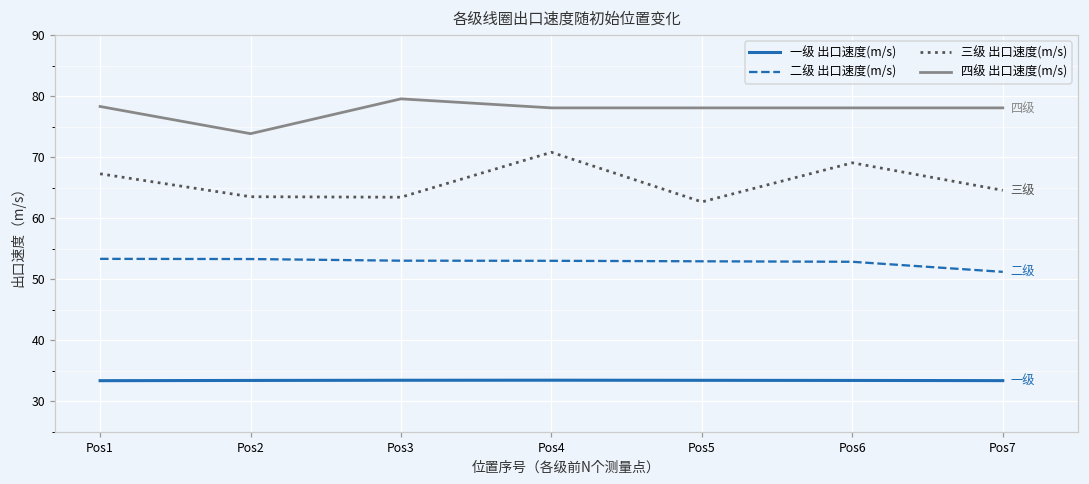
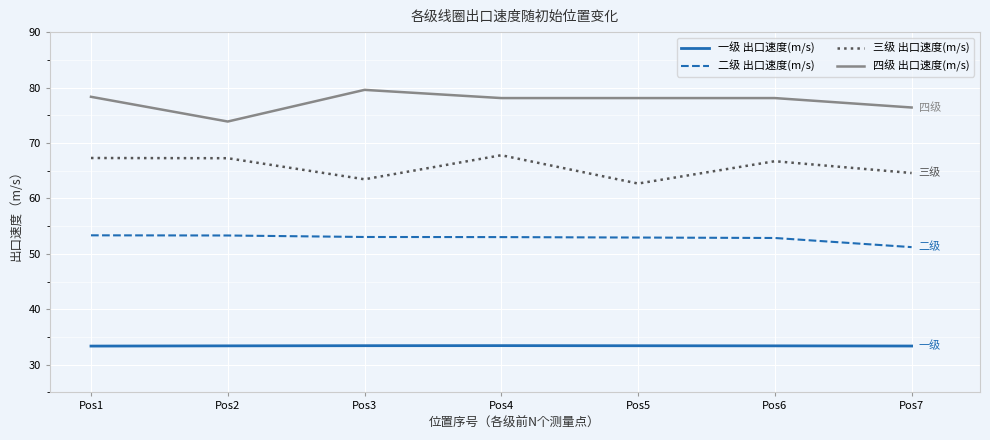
三级 出口速度(m/s), Pos2: 64 -> 67
三级 出口速度(m/s), Pos4: 71 -> 68
三级 出口速度(m/s), Pos6: 69 -> 67
四级 出口速度(m/s), Pos7: 78 -> 76
